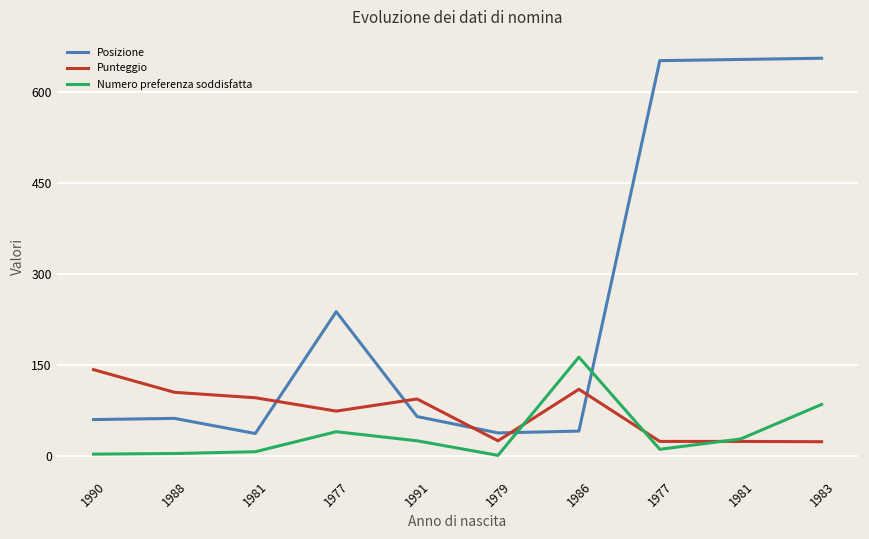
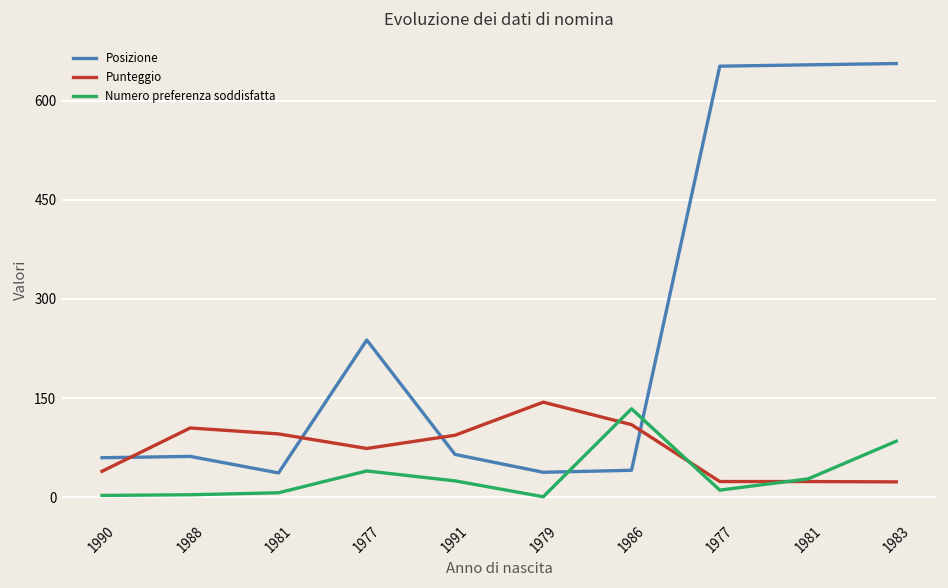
Punteggio, 1990: 140 -> 40
Punteggio, 1979: 30 -> 140
Numero preferenza soddisfatta, 1986: 160 -> 130
